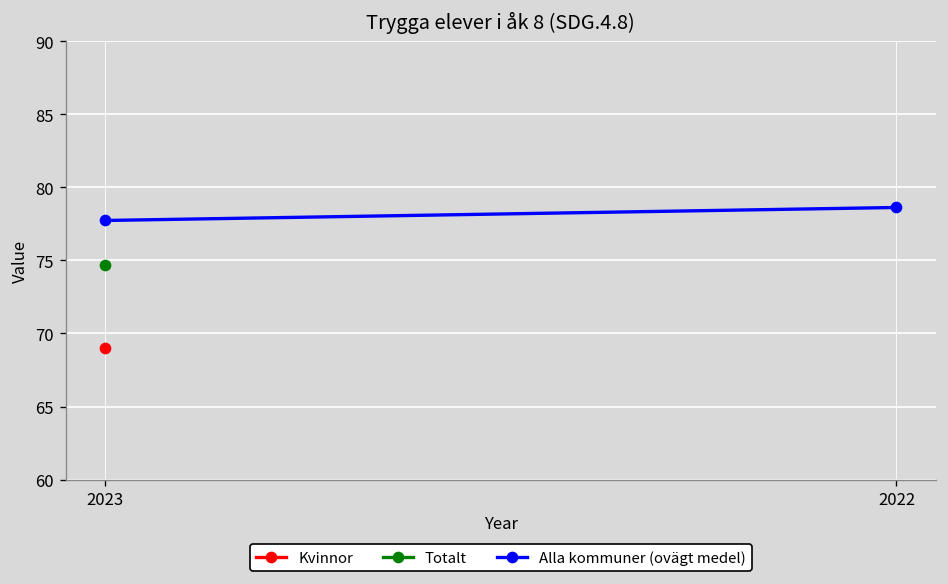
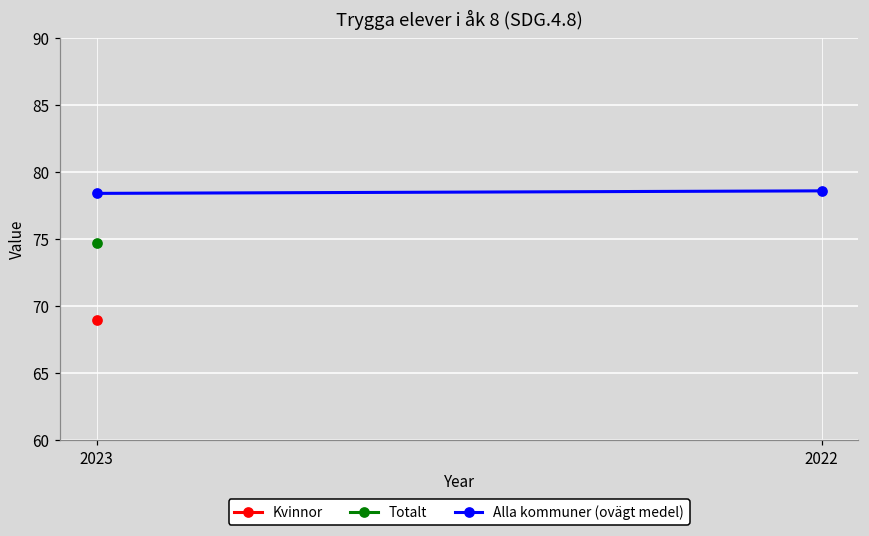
Alla kommuner (ovägt medel), 2023: 77.7 -> 78.4
